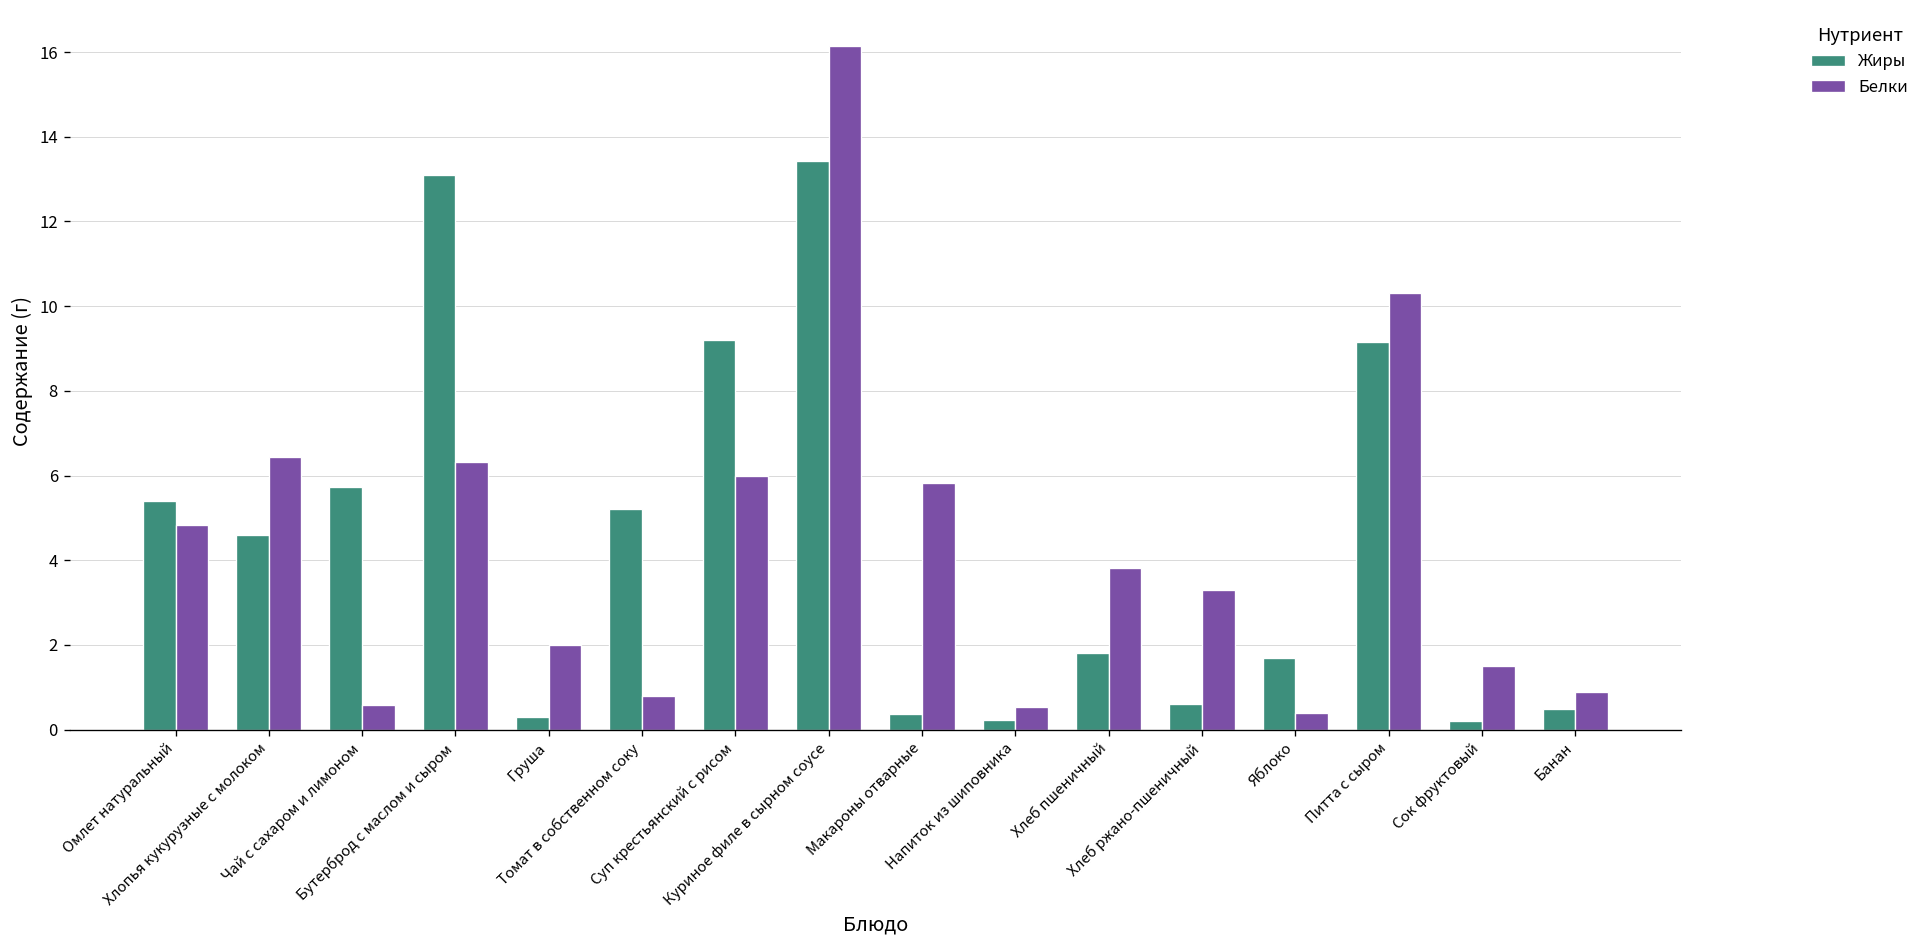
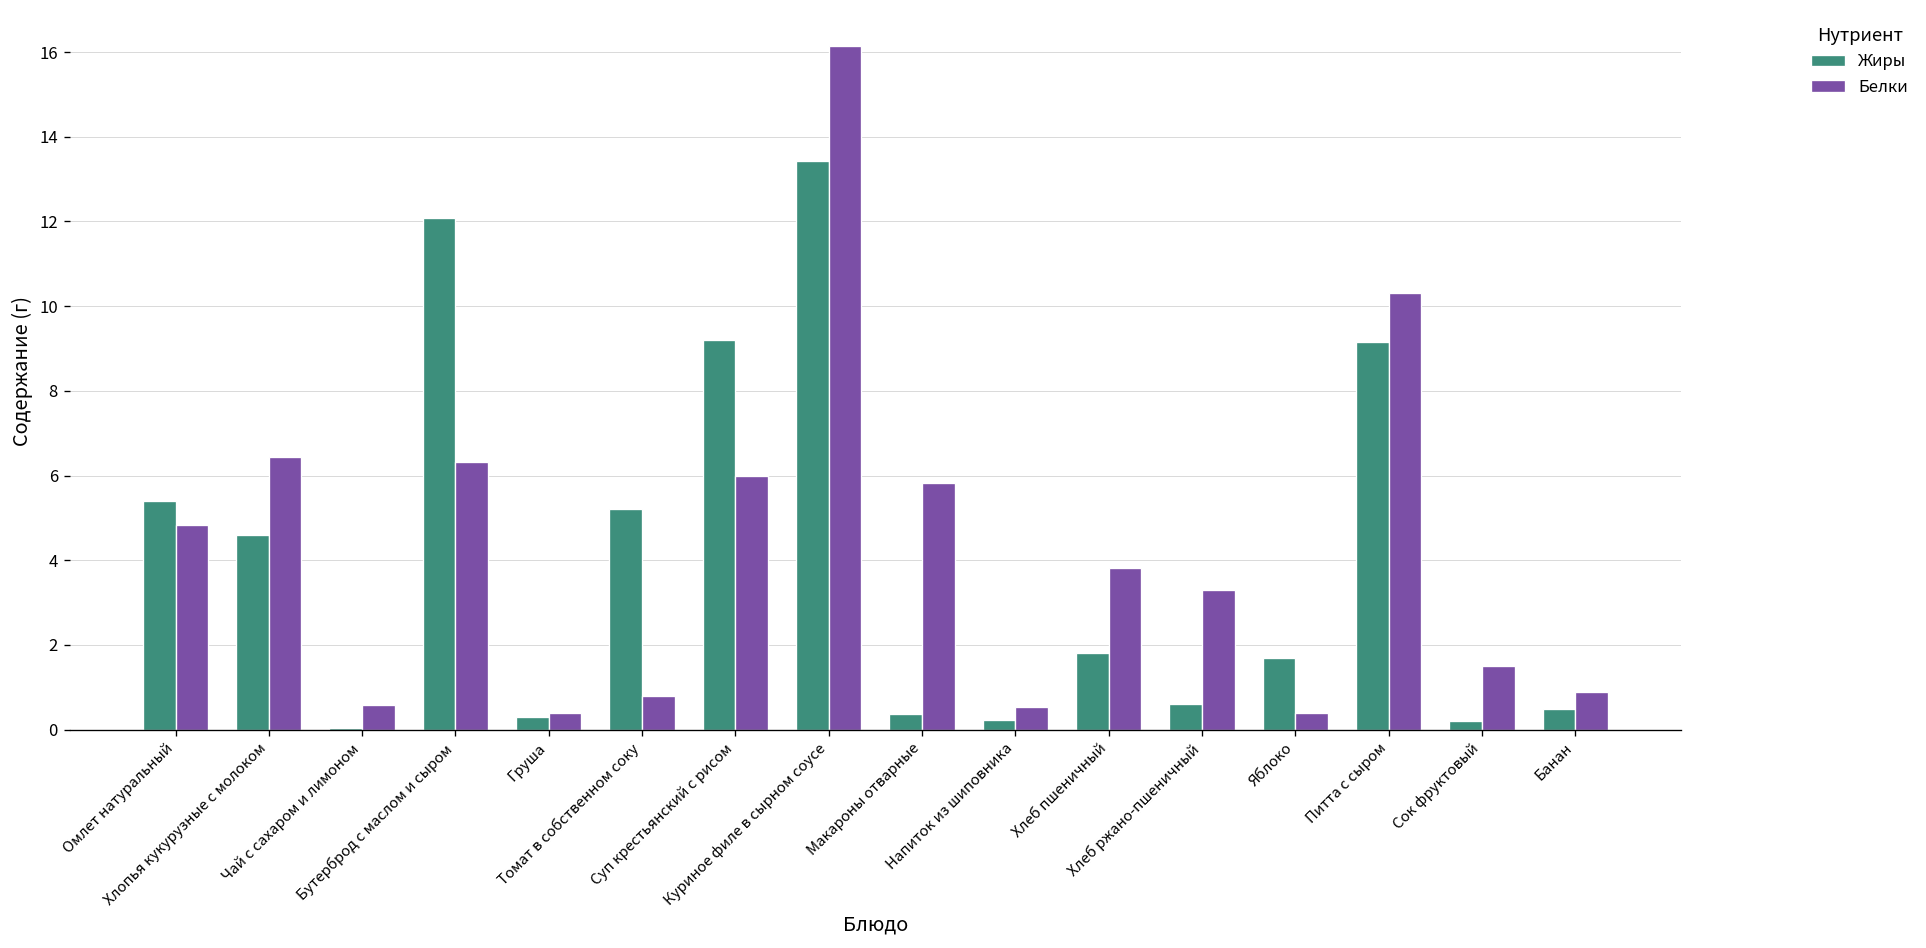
Жиры, Чай с сахаром и лимоном: 5.7 -> 0.0
Жиры, Бутерброд с маслом и сыром: 13.1 -> 12.1
Белки, Груша: 2.0 -> 0.4
